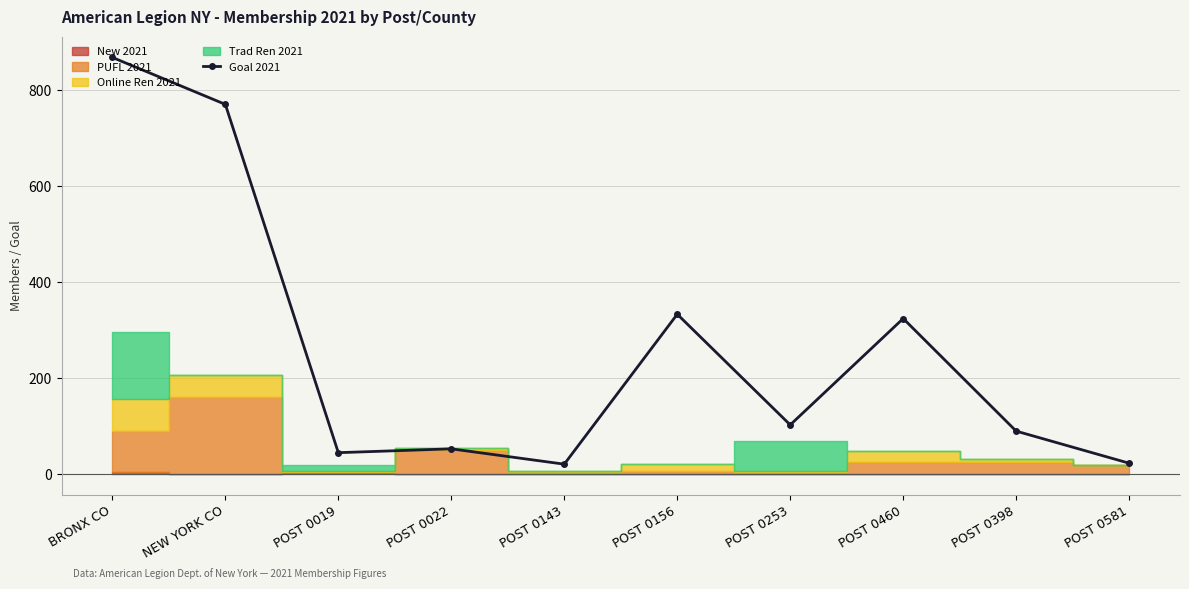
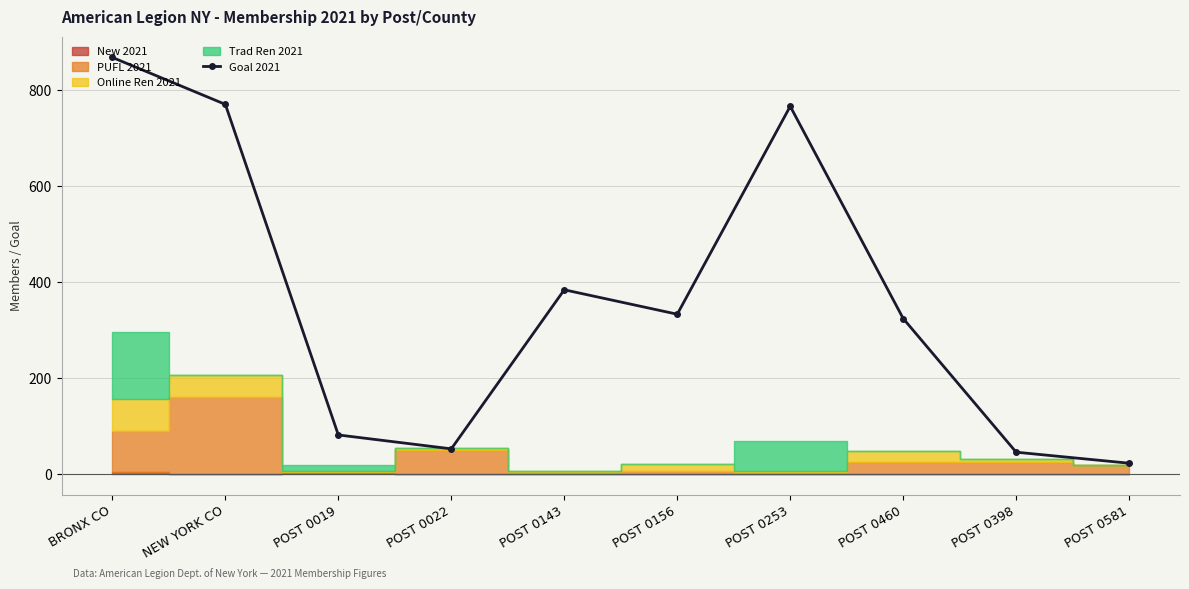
Goal 2021, POST 0019: 40 -> 80
Goal 2021, POST 0143: 20 -> 380
Goal 2021, POST 0253: 100 -> 770
Goal 2021, POST 0398: 90 -> 50
